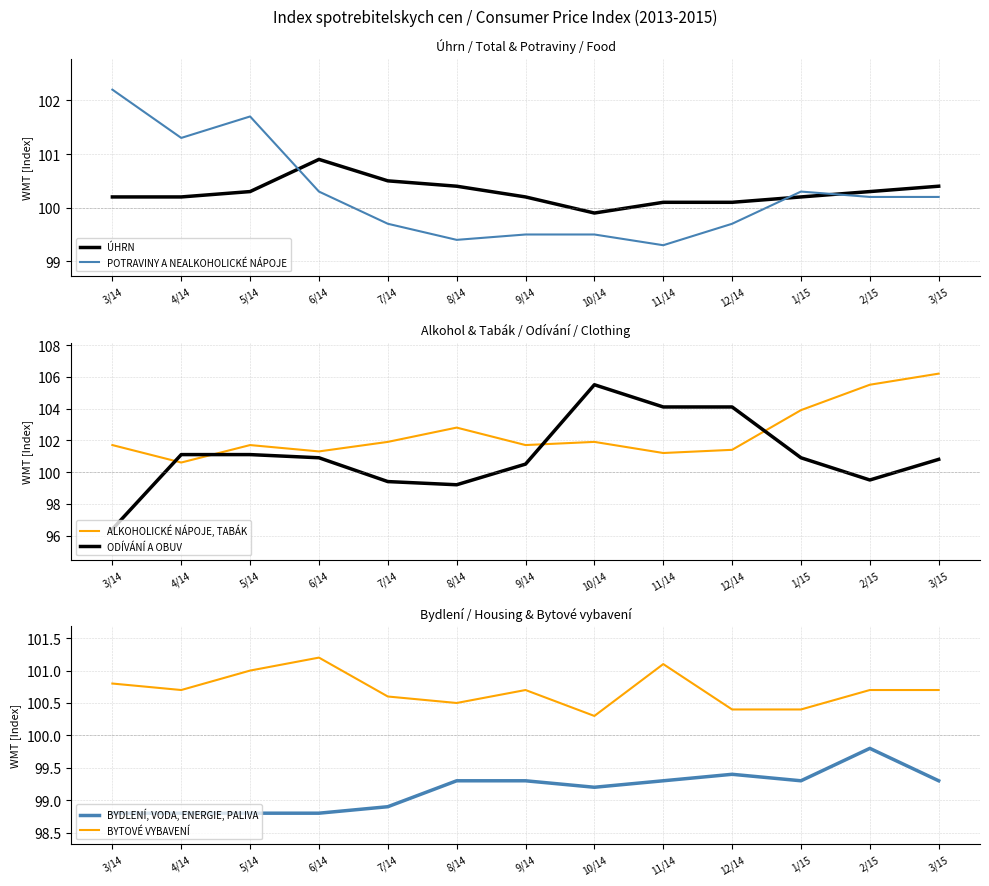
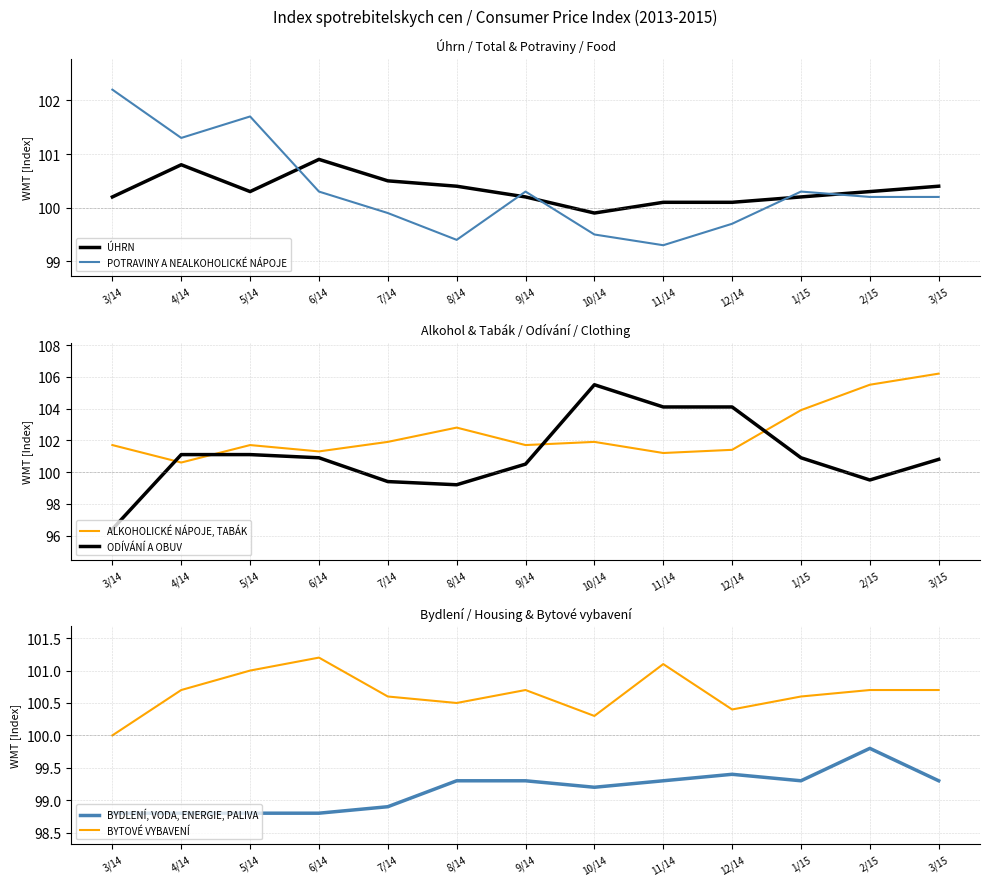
Úhrn / Total & Potraviny / Food, ÚHRN, 4/14: 100.2 -> 100.8
Úhrn / Total & Potraviny / Food, POTRAVINY A NEALKOHOLICKÉ NÁPOJE, 7/14: 99.7 -> 99.9
Úhrn / Total & Potraviny / Food, POTRAVINY A NEALKOHOLICKÉ NÁPOJE, 9/14: 99.5 -> 100.3
Bydlení / Housing & Bytové vybavení, BYTOVÉ VYBAVENÍ, 3/14: 100.8 -> 100.0
Bydlení / Housing & Bytové vybavení, BYTOVÉ VYBAVENÍ, 1/15: 100.4 -> 100.6
